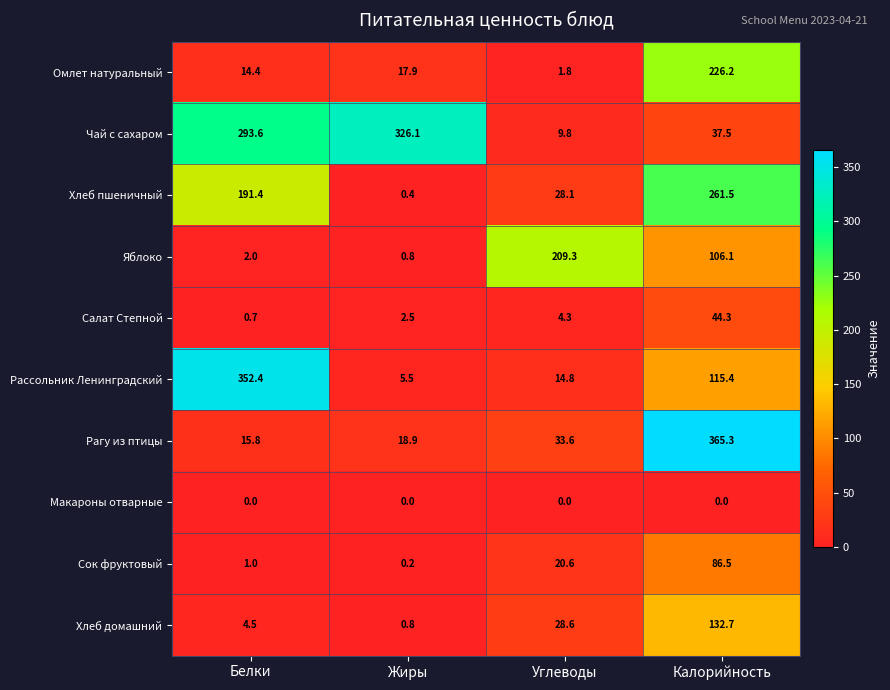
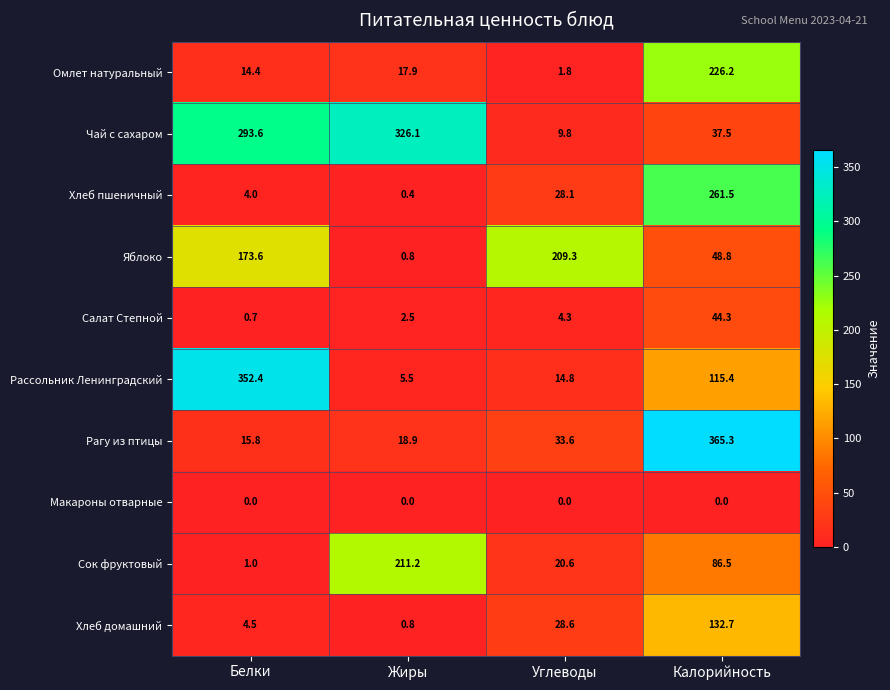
Хлеб пшеничный, Белки: 191.4 -> 4.0
Яблоко, Белки: 2.0 -> 173.6
Яблоко, Калорийность: 106.1 -> 48.8
Сок фруктовый, Жиры: 0.2 -> 211.2
